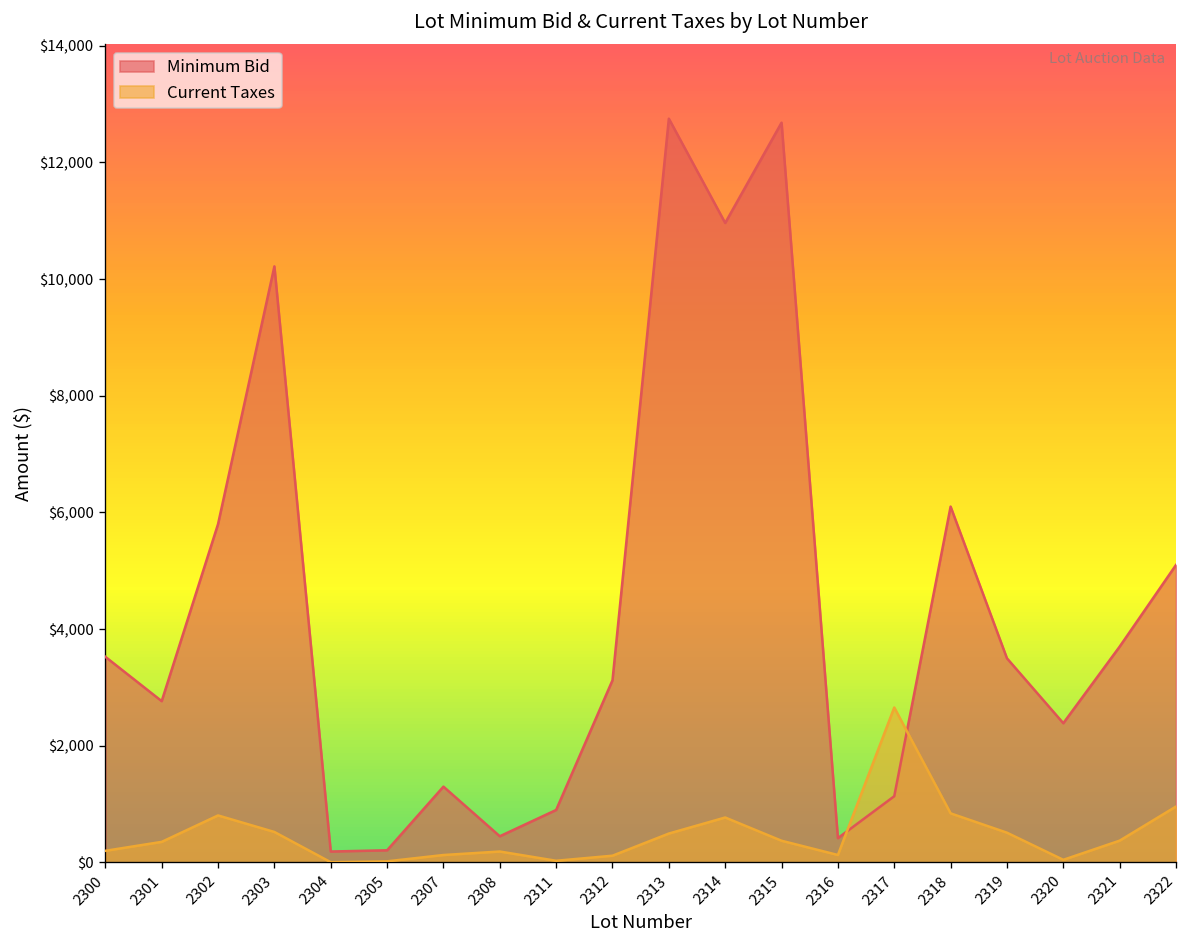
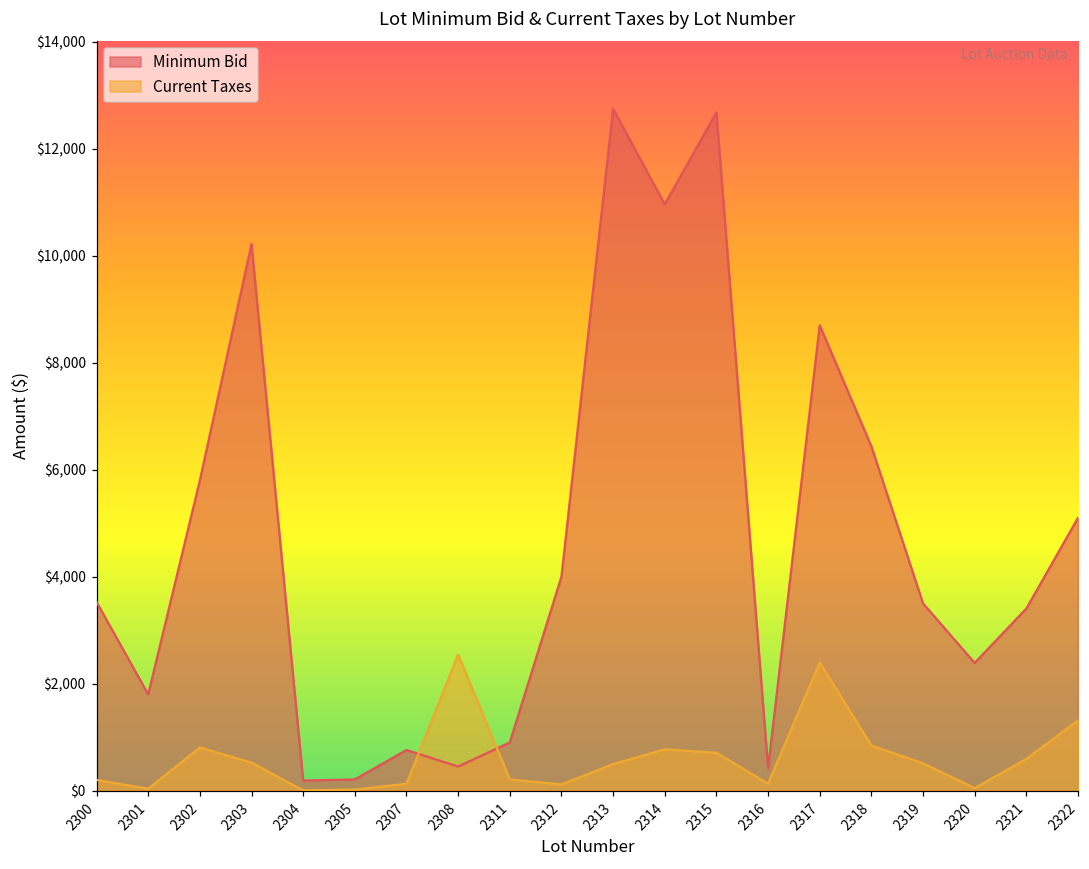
Minimum Bid, 2301: $2,800 -> $1,800
Current Taxes, 2301: $400 -> $0
Minimum Bid, 2307: $1,300 -> $800
Current Taxes, 2308: $200 -> $2,500
Current Taxes, 2311: $0 -> $200
Minimum Bid, 2312: $3,100 -> $4,000
Current Taxes, 2315: $400 -> $700
Minimum Bid, 2317: $1,100 -> $8,700
Current Taxes, 2317: $2,700 -> $2,400
Minimum Bid, 2318: $6,100 -> $6,400
Minimum Bid, 2321: $3,700 -> $3,400
Current Taxes, 2321: $400 -> $600
Current Taxes, 2322: $1,000 -> $1,300
